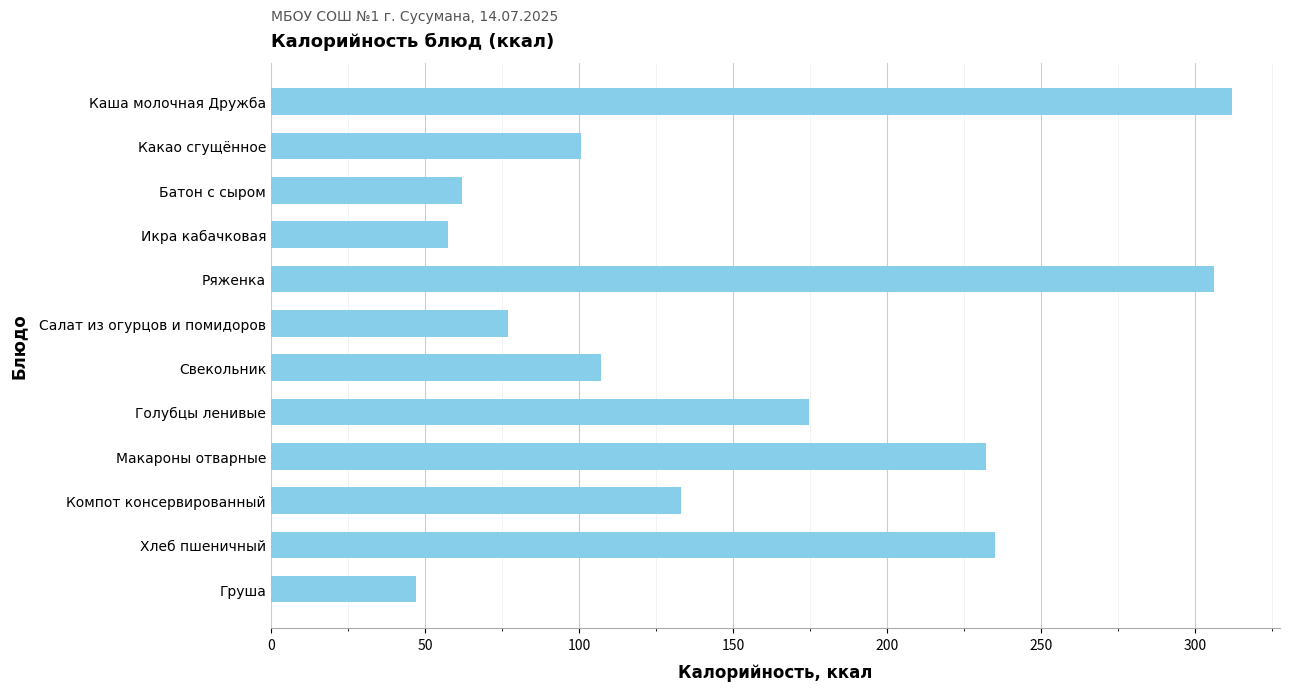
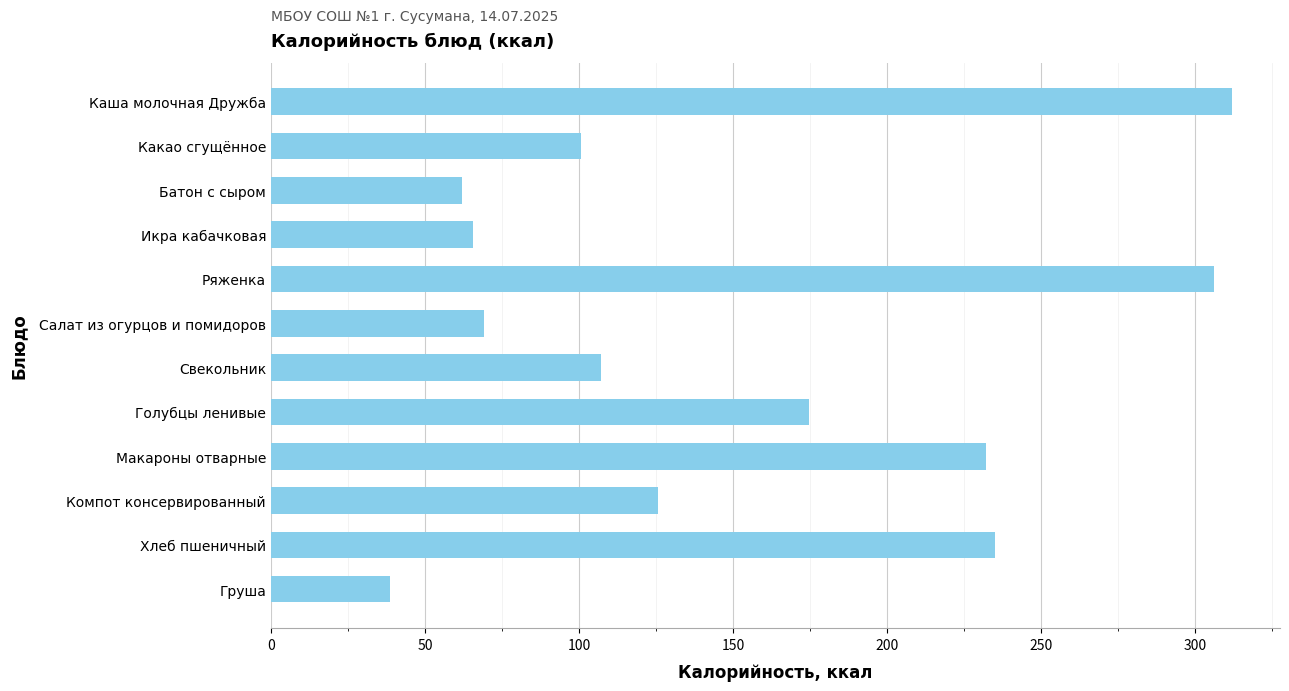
Икра кабачковая: 58 -> 66
Салат из огурцов и помидоров: 77 -> 69
Компот консервированный: 133 -> 126
Груша: 47 -> 39
